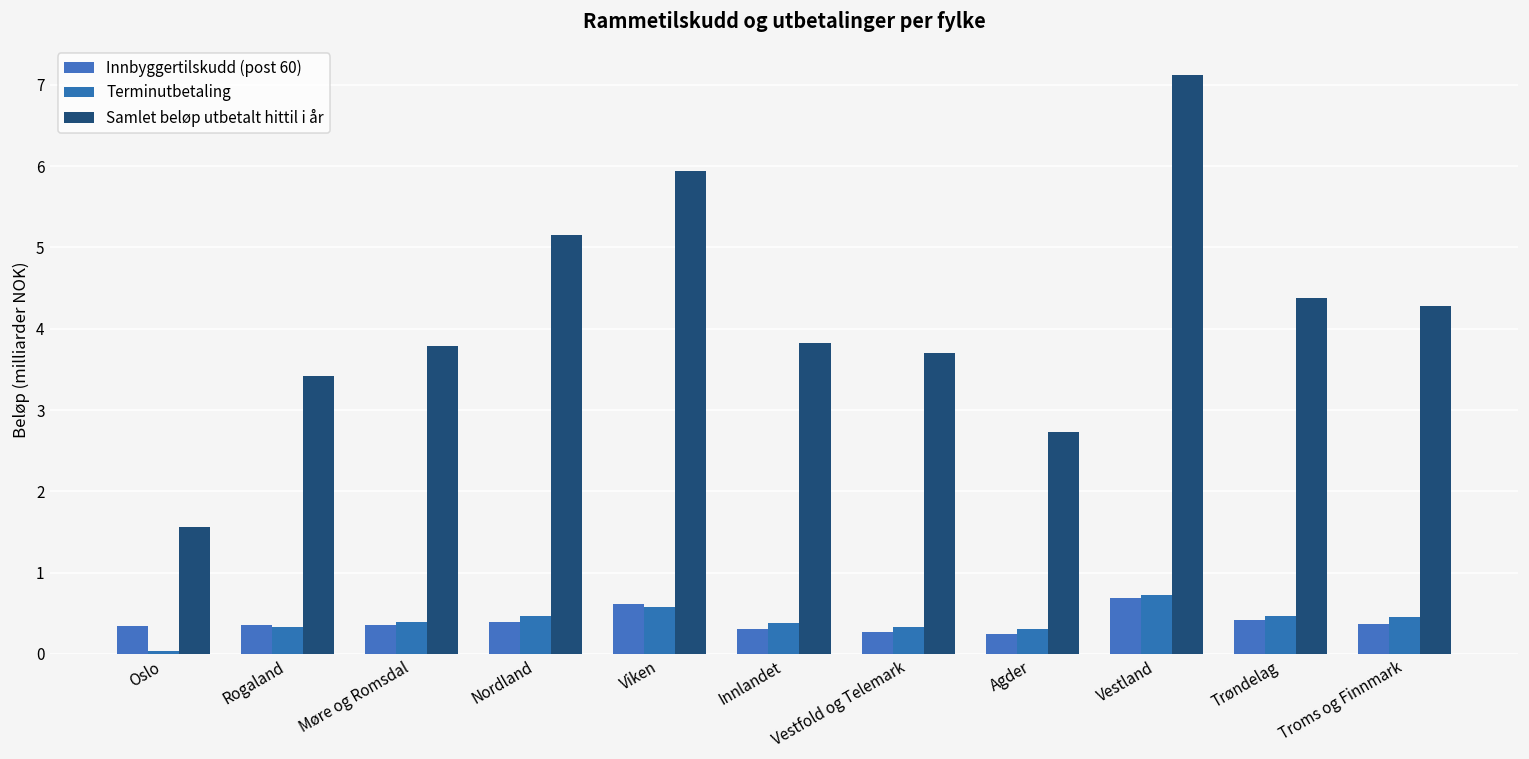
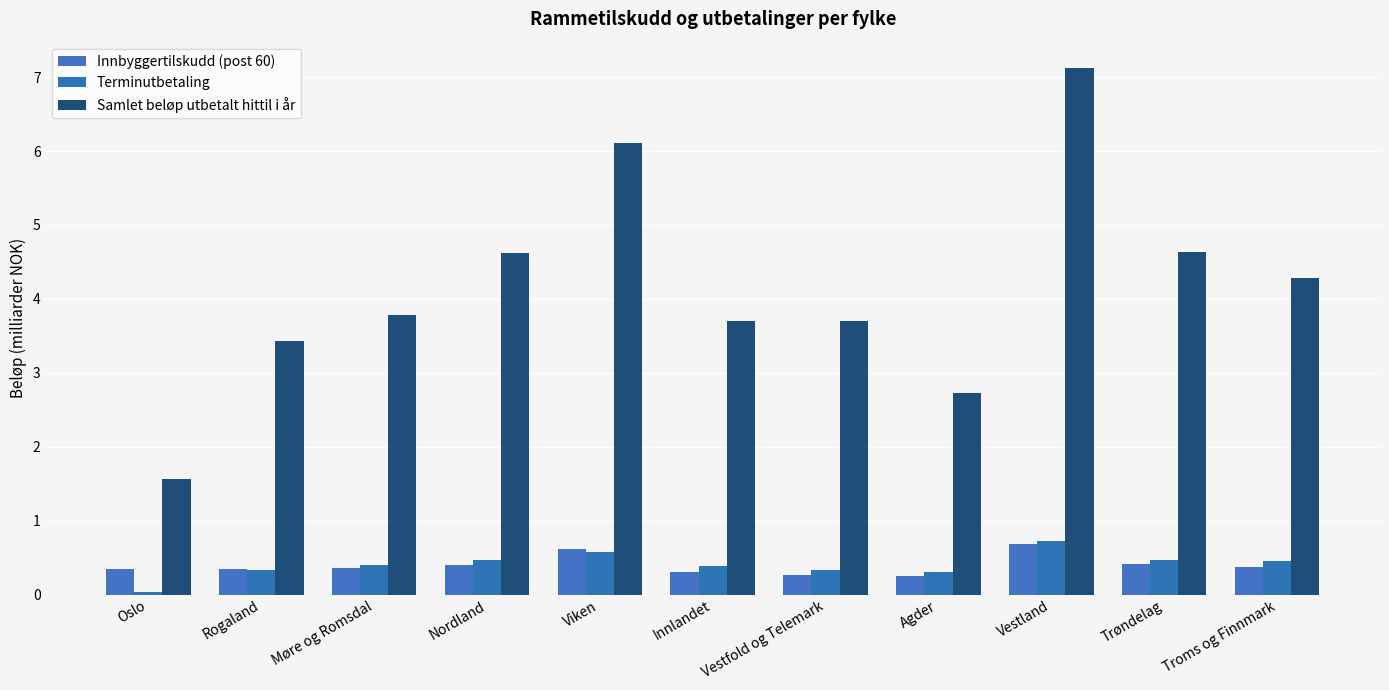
Samlet beløp utbetalt hittil i år, Nordland: 5.2 -> 4.6
Samlet beløp utbetalt hittil i år, Viken: 5.9 -> 6.1
Samlet beløp utbetalt hittil i år, Innlandet: 3.8 -> 3.7
Samlet beløp utbetalt hittil i år, Trøndelag: 4.4 -> 4.6
